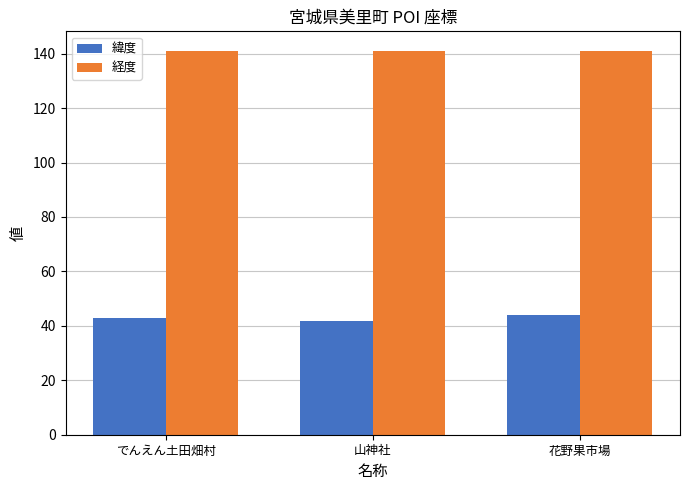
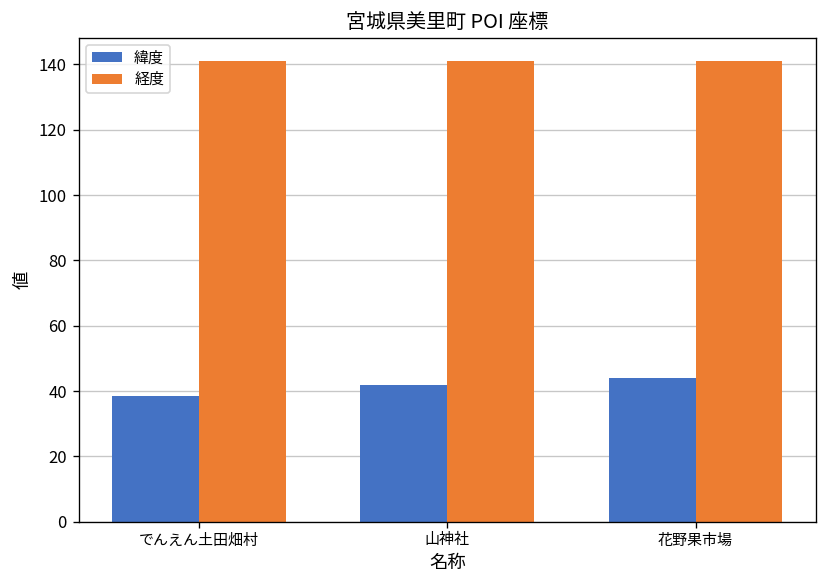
緯度, でんえん土田畑村: 43 -> 38
